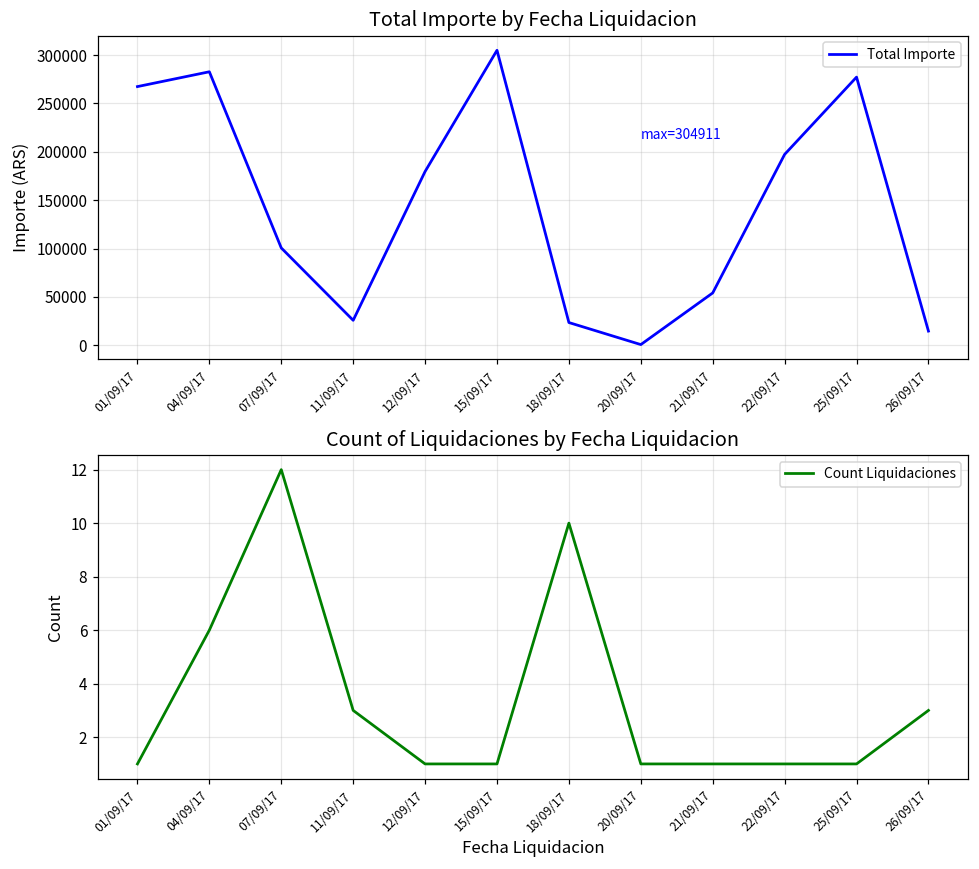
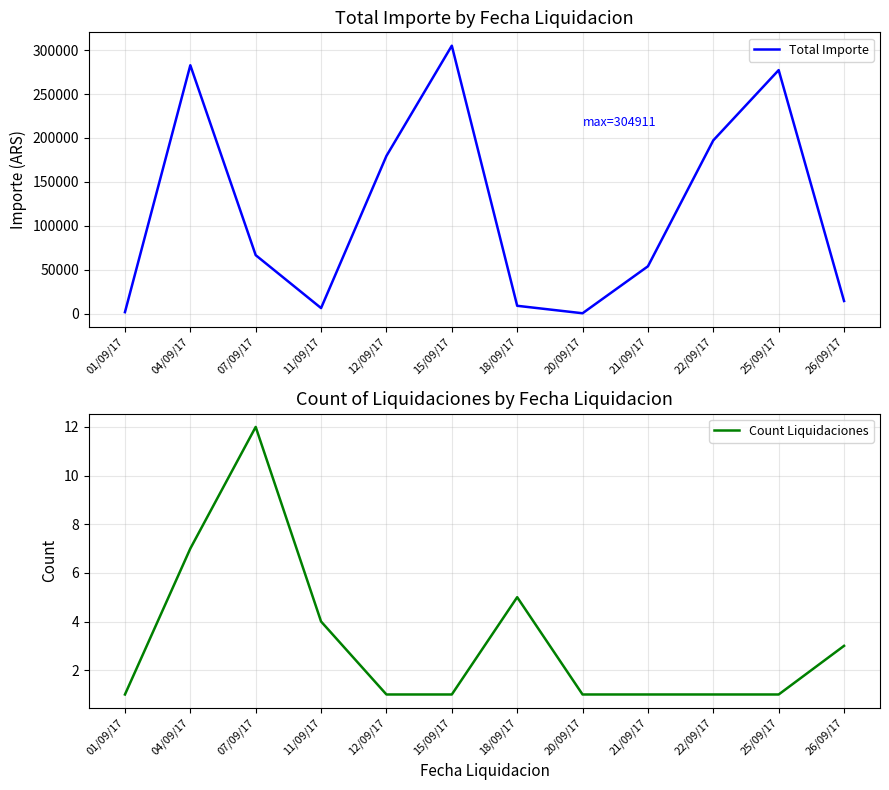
Total Importe by Fecha Liquidacion, 01/09/17: 270000 -> 0
Total Importe by Fecha Liquidacion, 07/09/17: 100000 -> 70000
Total Importe by Fecha Liquidacion, 11/09/17: 30000 -> 10000
Total Importe by Fecha Liquidacion, 18/09/17: 20000 -> 10000
Count of Liquidaciones by Fecha Liquidacion, 04/09/17: 6 -> 7
Count of Liquidaciones by Fecha Liquidacion, 11/09/17: 3 -> 4
Count of Liquidaciones by Fecha Liquidacion, 18/09/17: 10 -> 5
